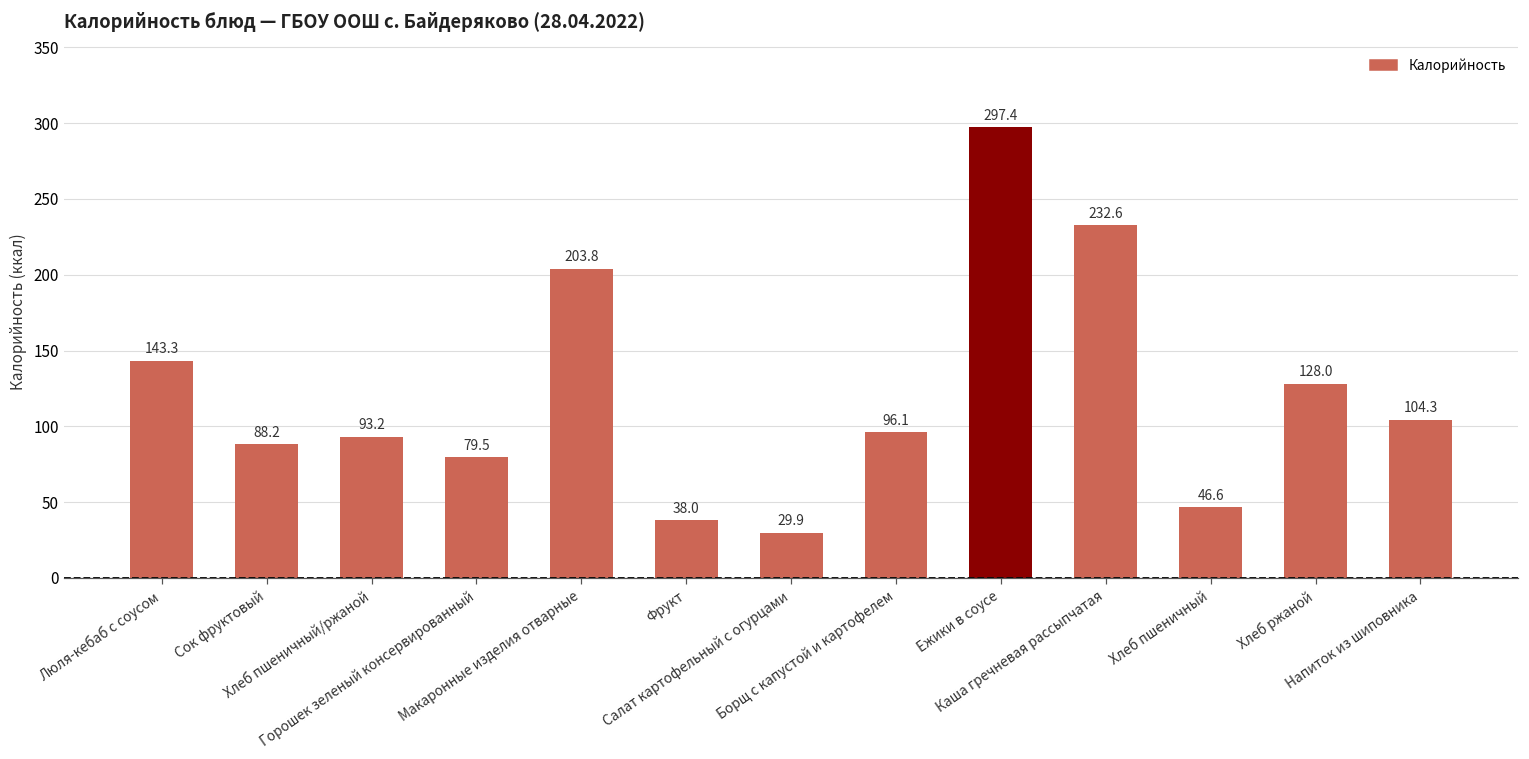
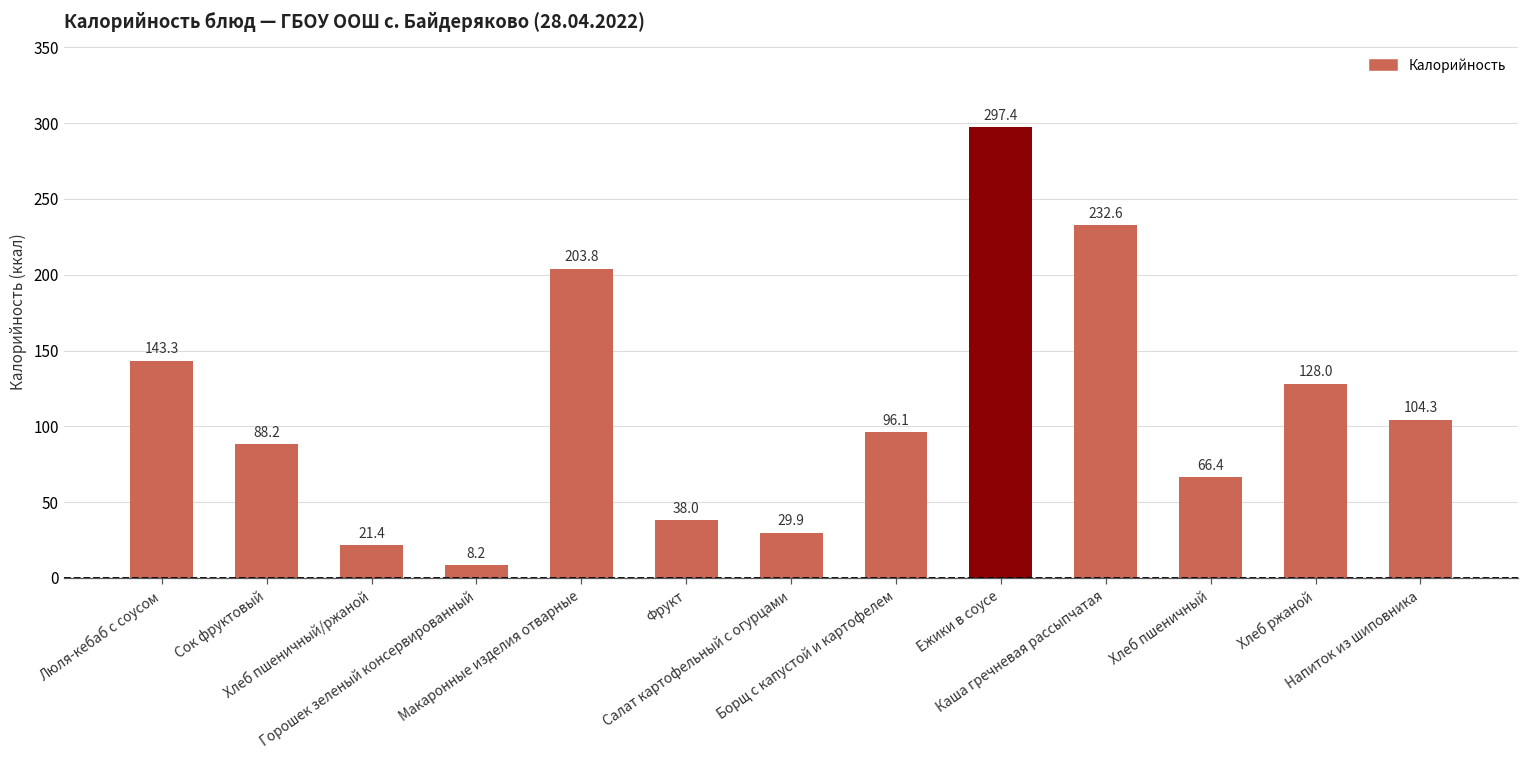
Хлеб пшеничный/ржаной: 93.2 -> 21.4
Горошек зеленый консервированный: 79.5 -> 8.2
Хлеб пшеничный: 46.6 -> 66.4
